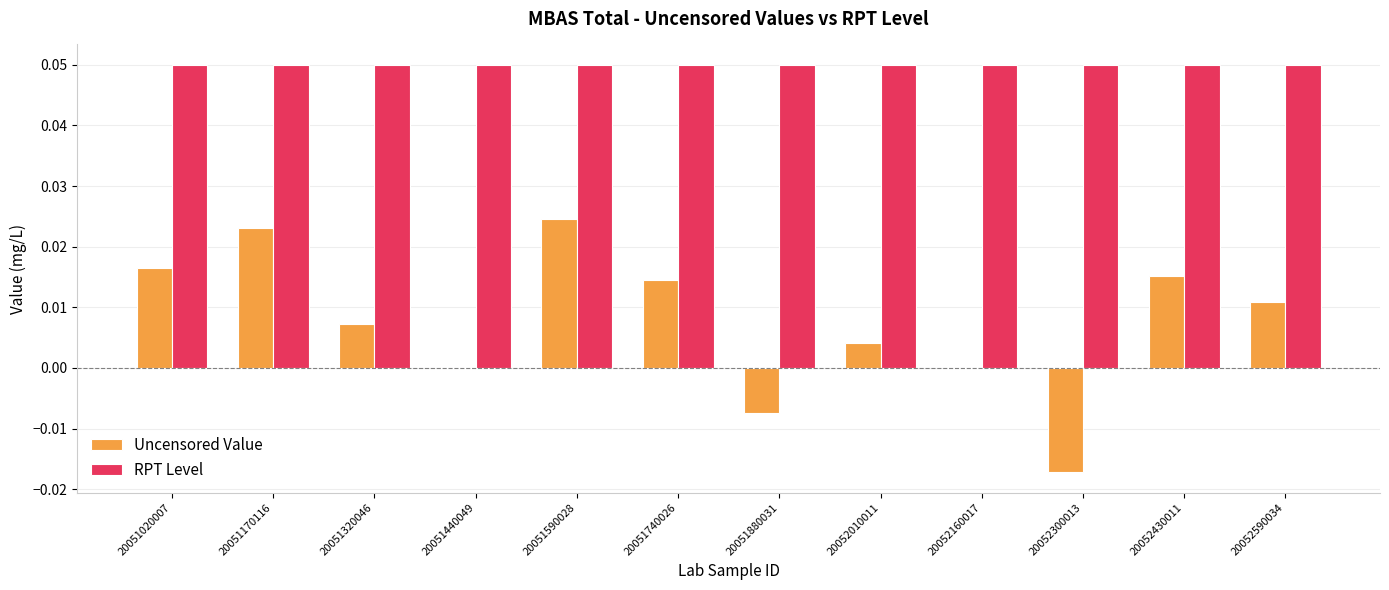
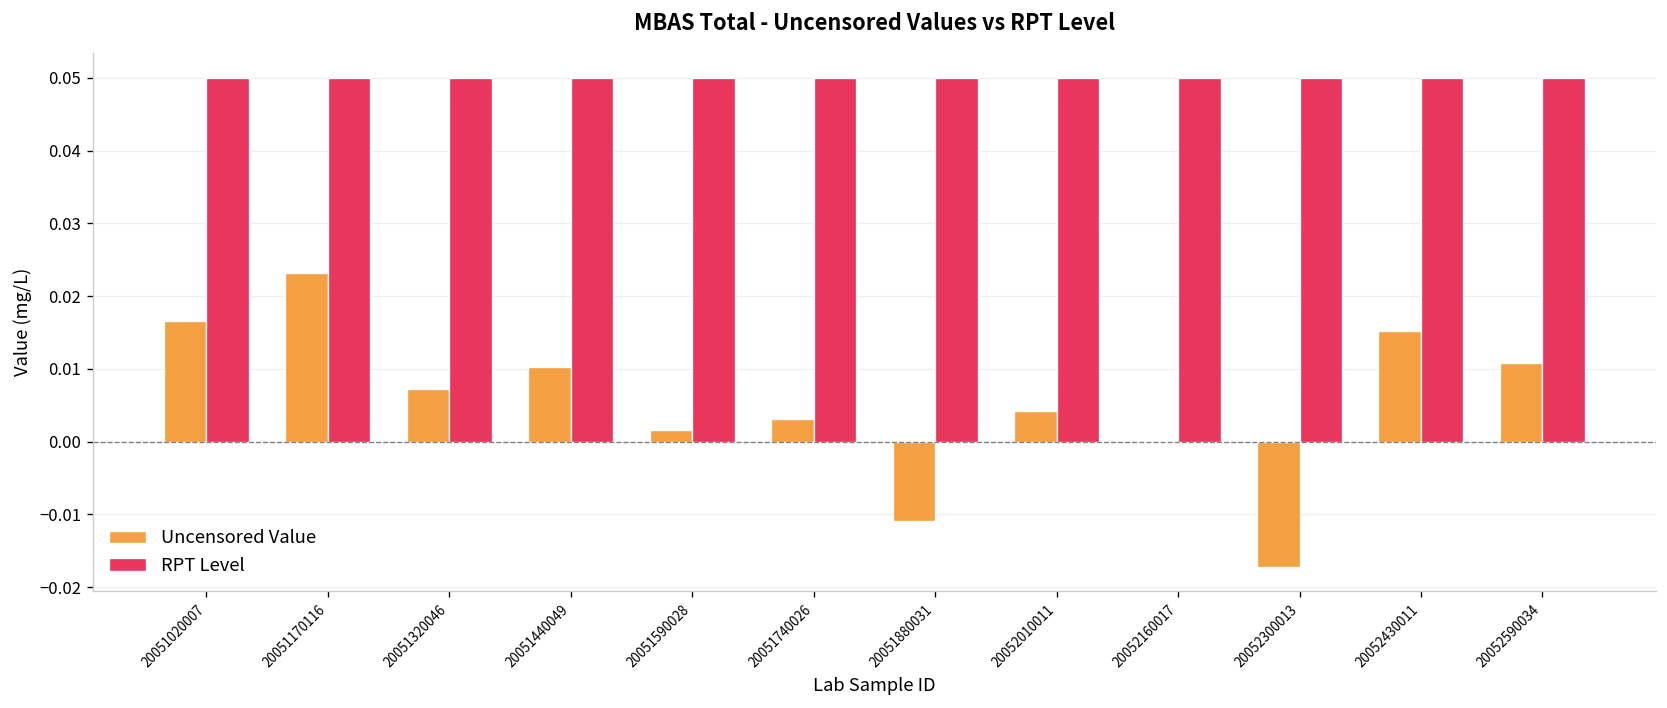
Uncensored Value, 20051440049: 0.000 -> 0.010
Uncensored Value, 20051590028: 0.025 -> 0.002
Uncensored Value, 20051740026: 0.014 -> 0.003
Uncensored Value, 20051880031: -0.007 -> -0.011
